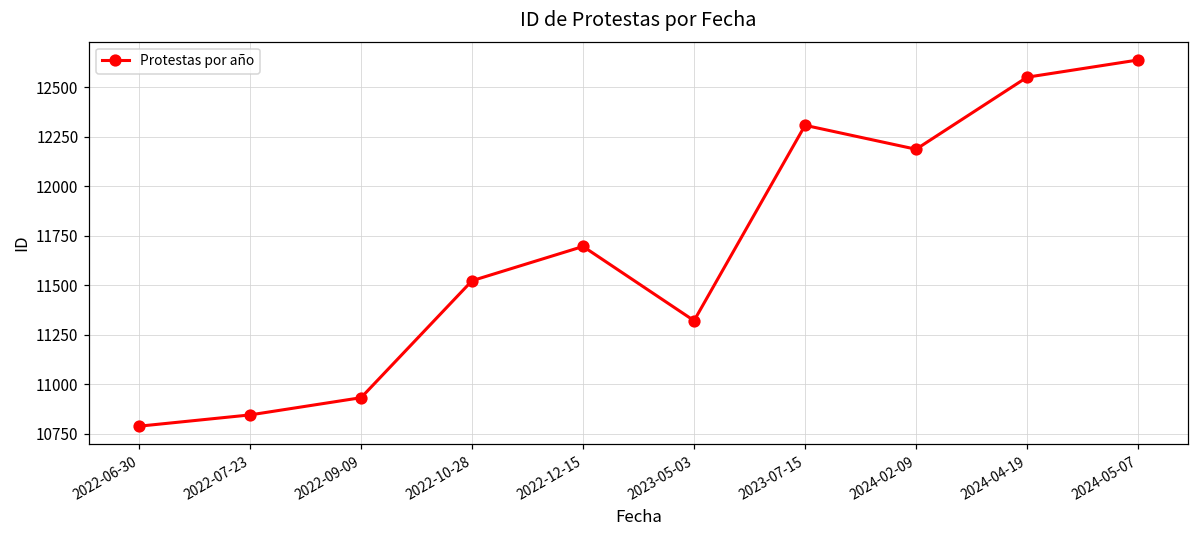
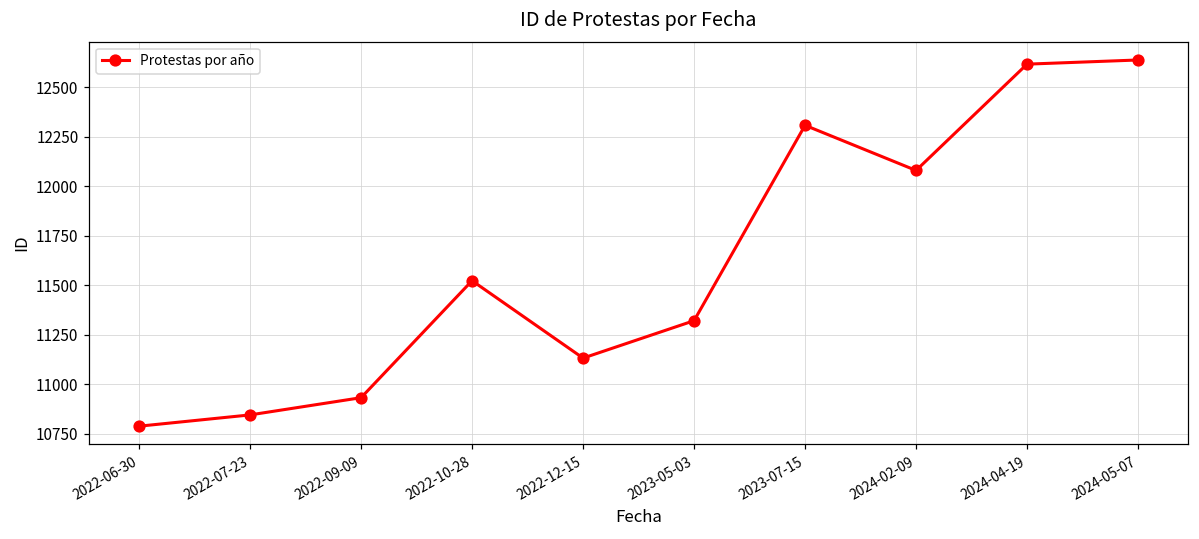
2022-12-15: 11700 -> 11130
2024-02-09: 12190 -> 12080
2024-04-19: 12550 -> 12620
